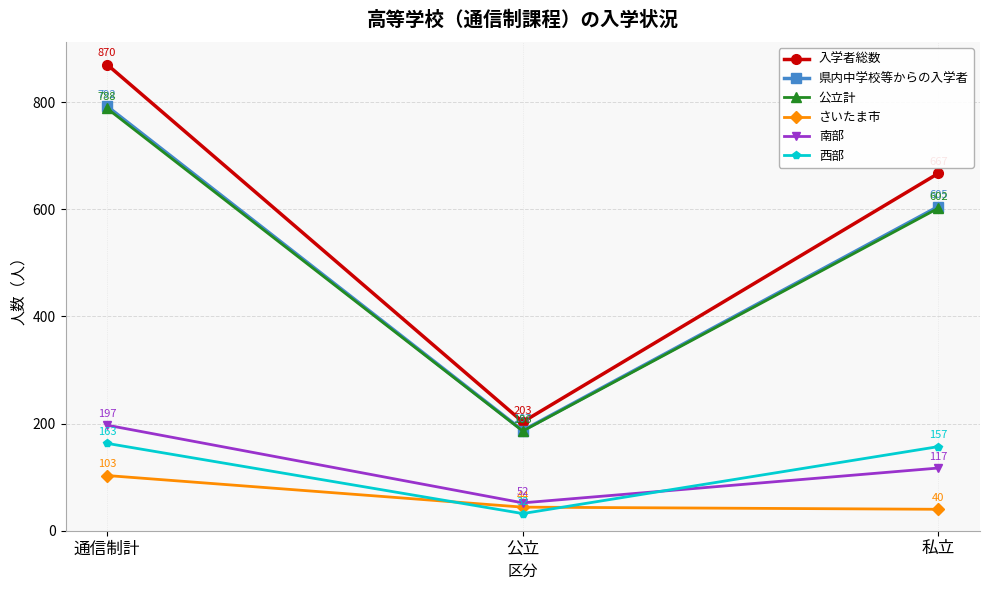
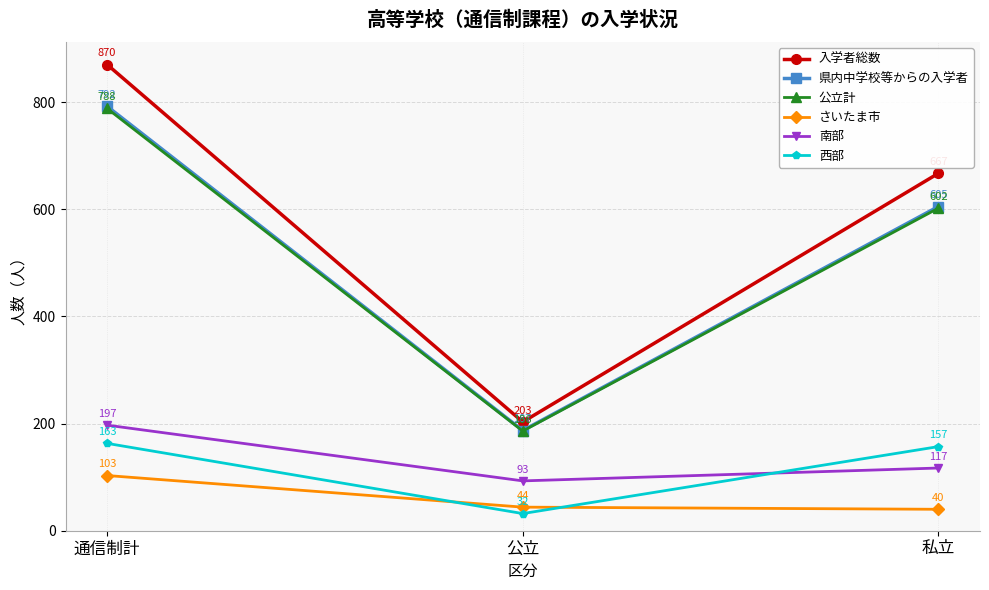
南部, 公立: 52 -> 93
